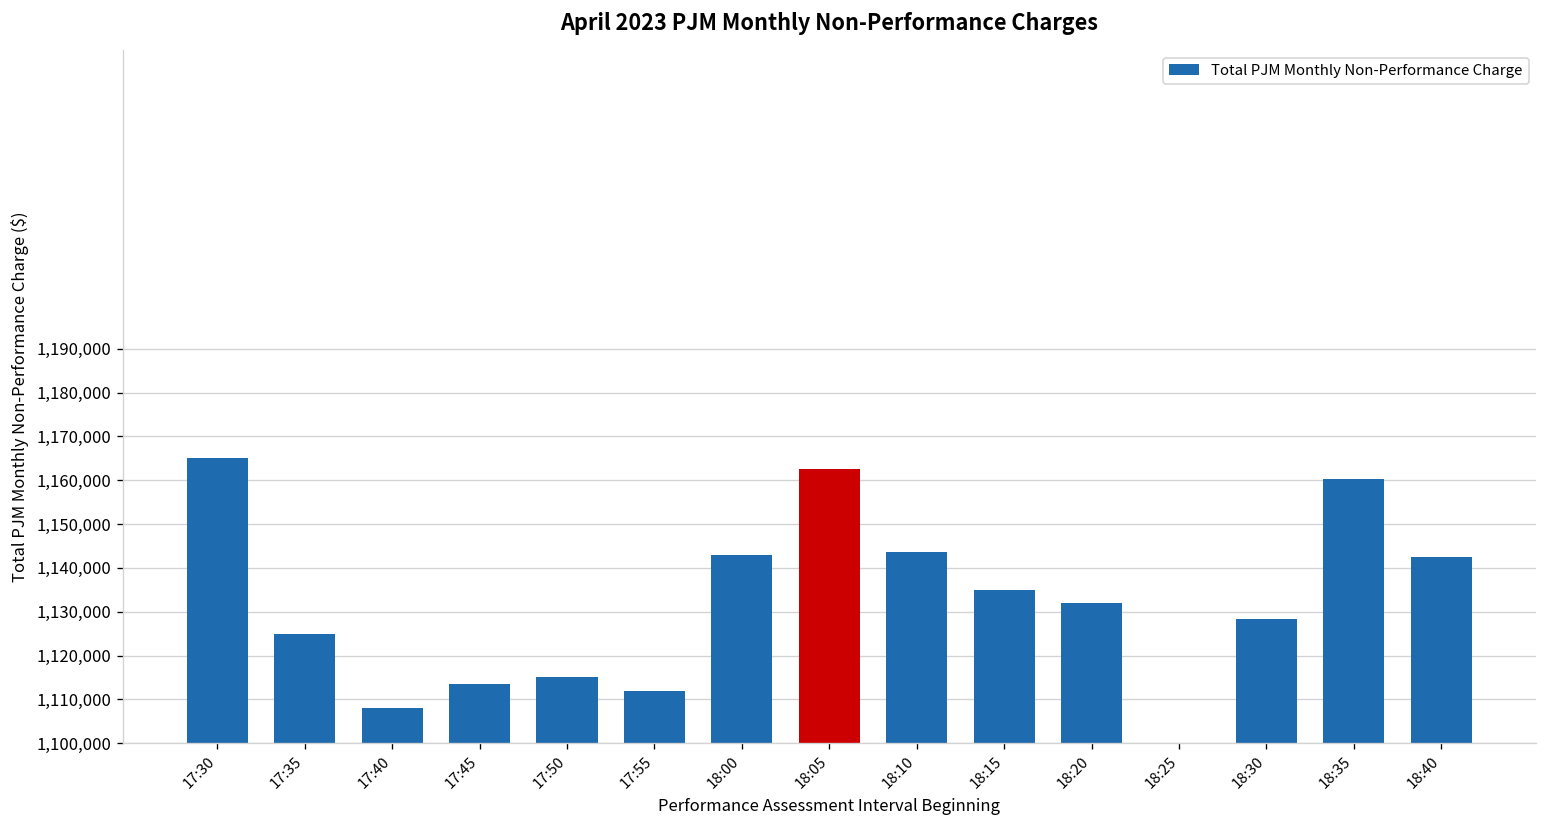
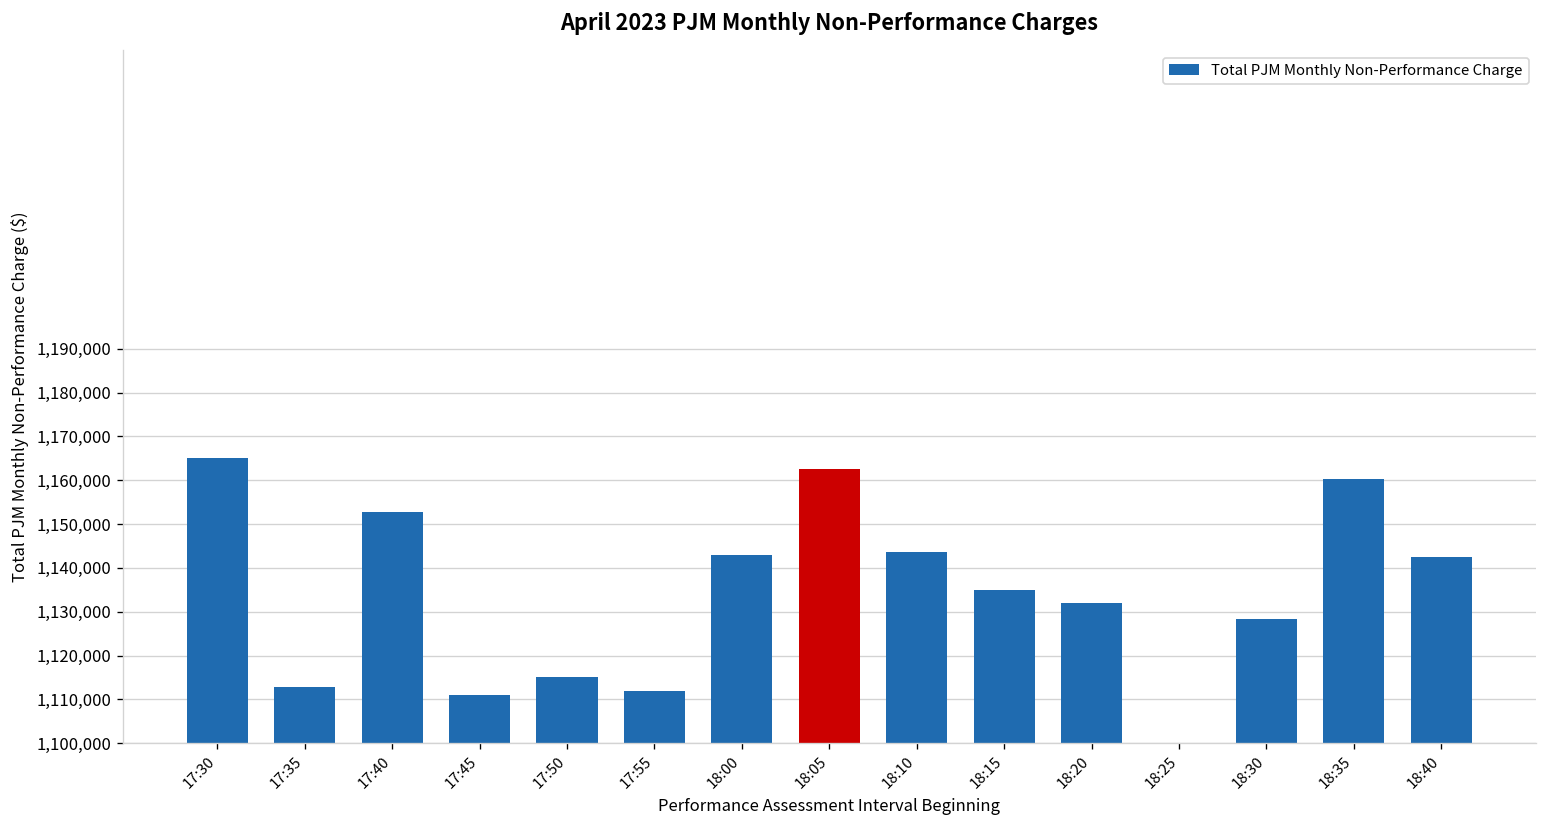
17:35: 1,125,000 -> 1,113,000
17:40: 1,108,000 -> 1,153,000
17:45: 1,114,000 -> 1,111,000
